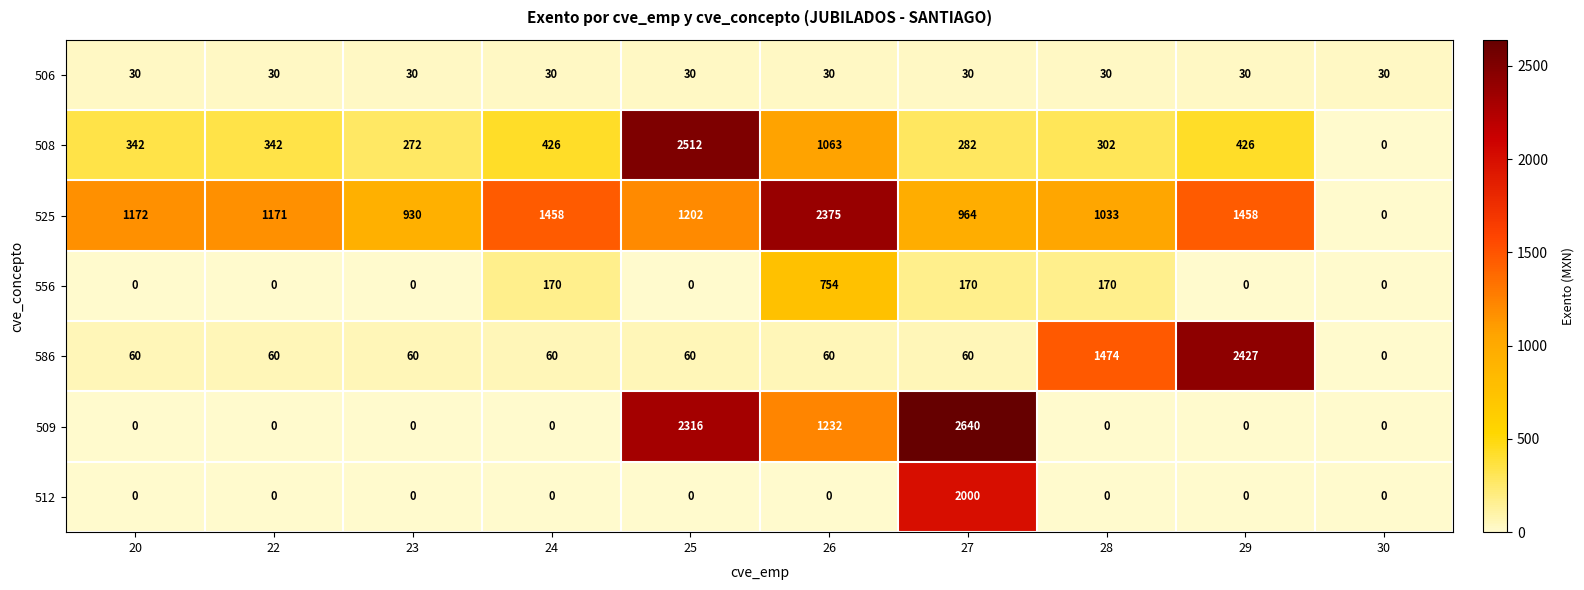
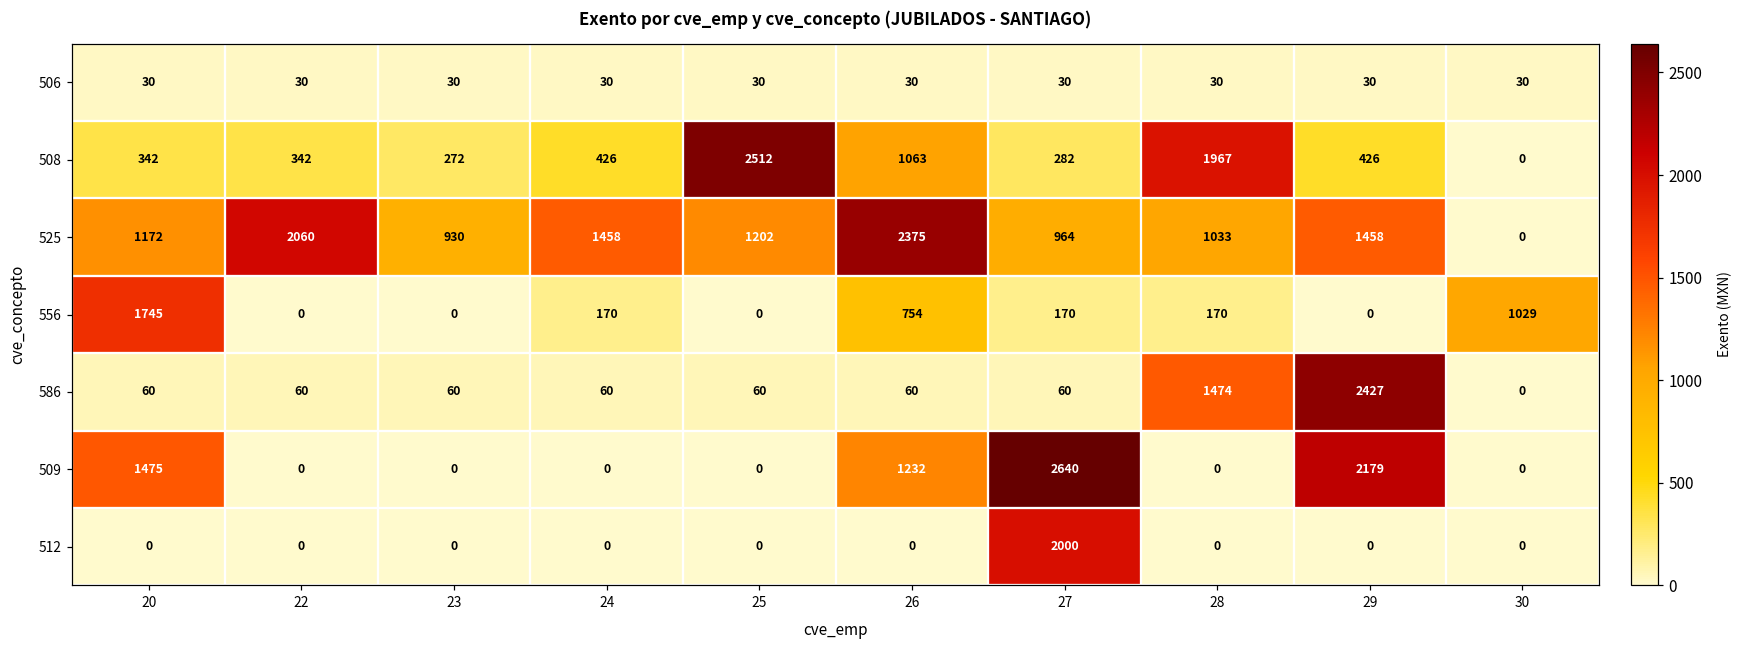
508, 28: 302 -> 1967
525, 22: 1171 -> 2060
556, 20: 0 -> 1745
556, 30: 0 -> 1029
509, 20: 0 -> 1475
509, 25: 2316 -> 0
509, 29: 0 -> 2179
